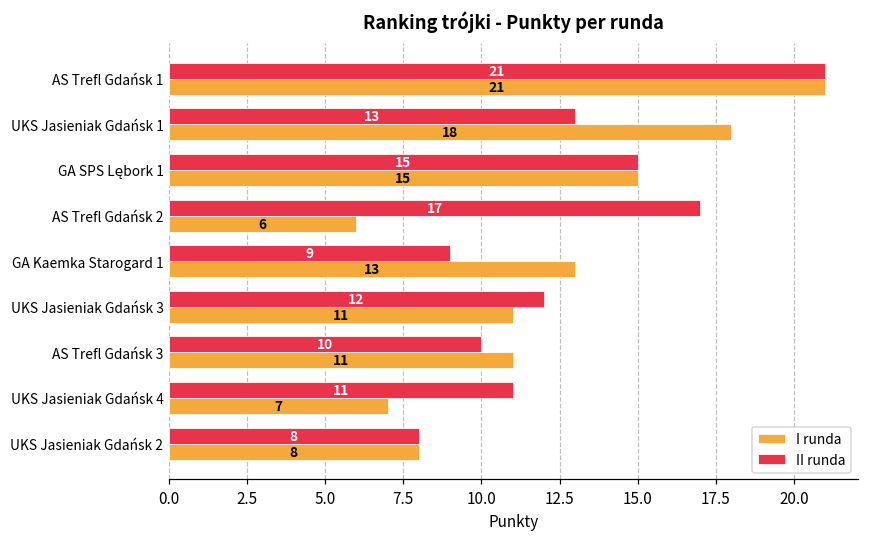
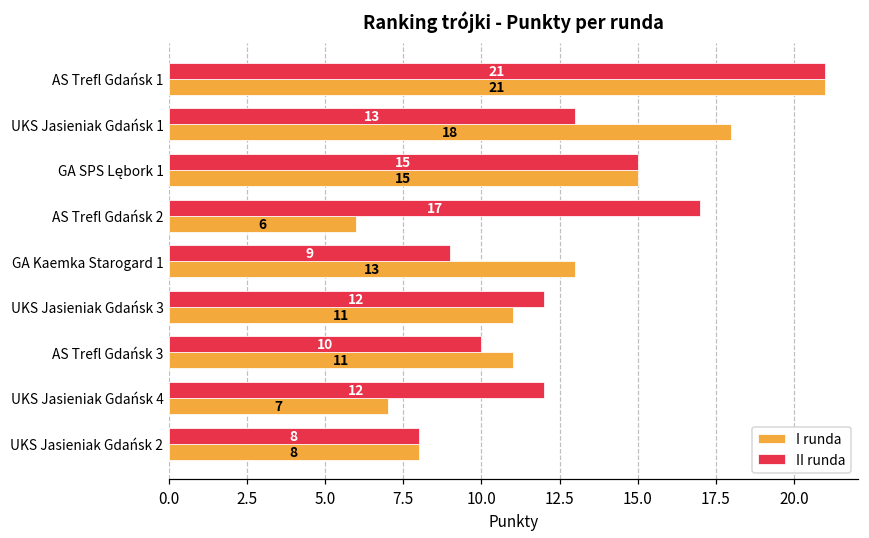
II runda, UKS Jasieniak Gdańsk 4: 11 -> 12
